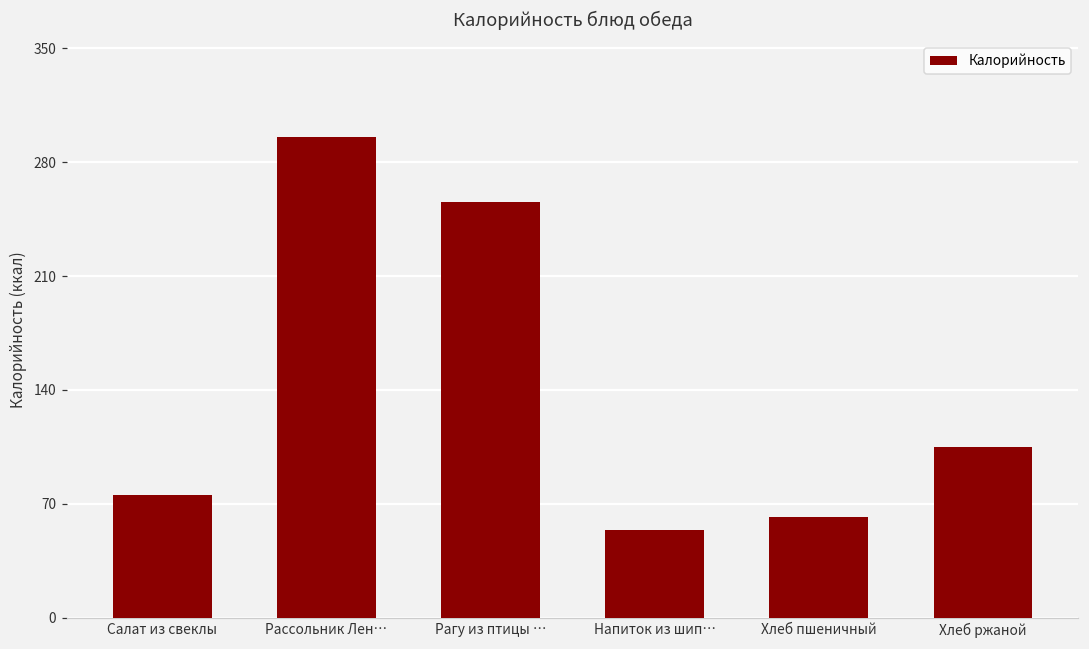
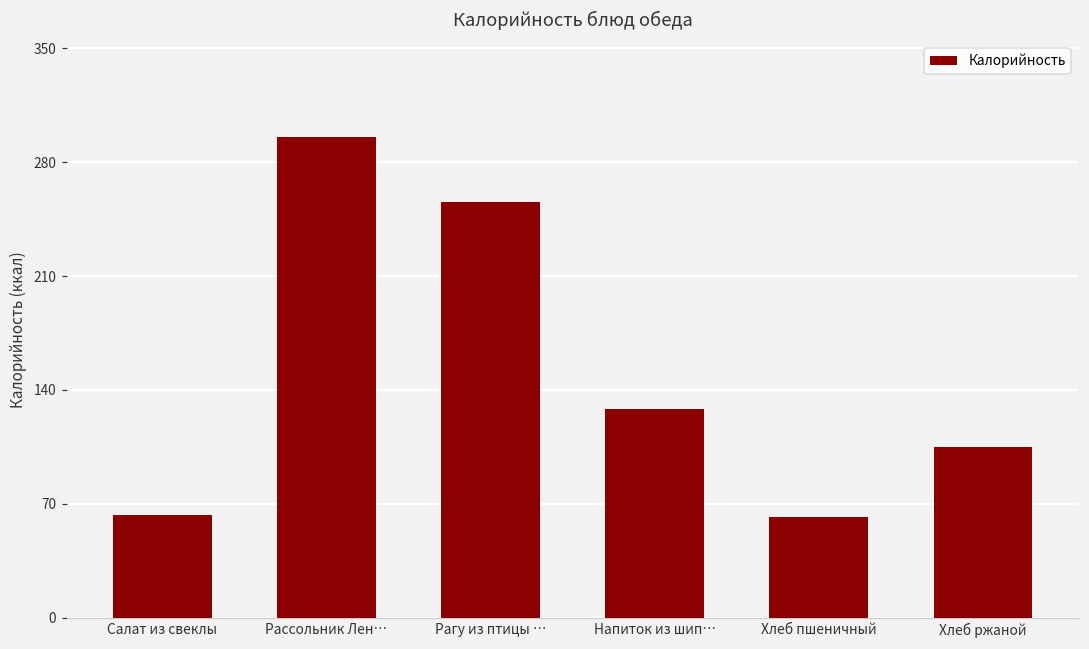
Салат из свеклы: 75 -> 63
Напиток из шип…: 54 -> 128
